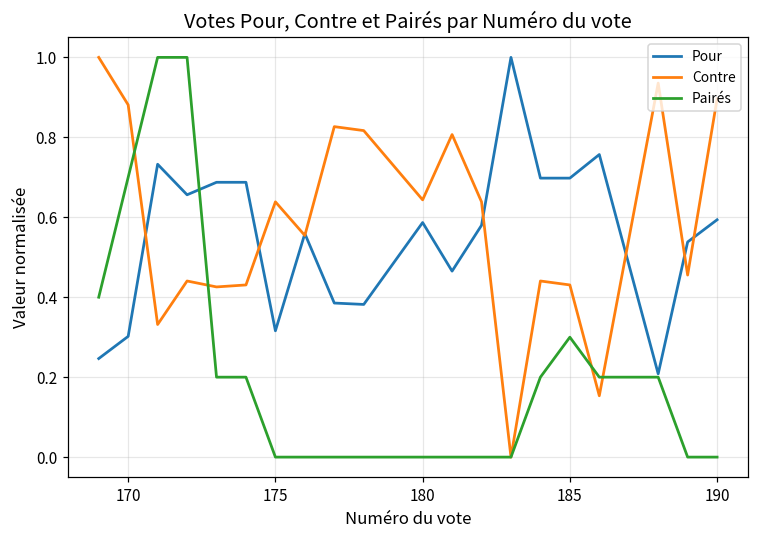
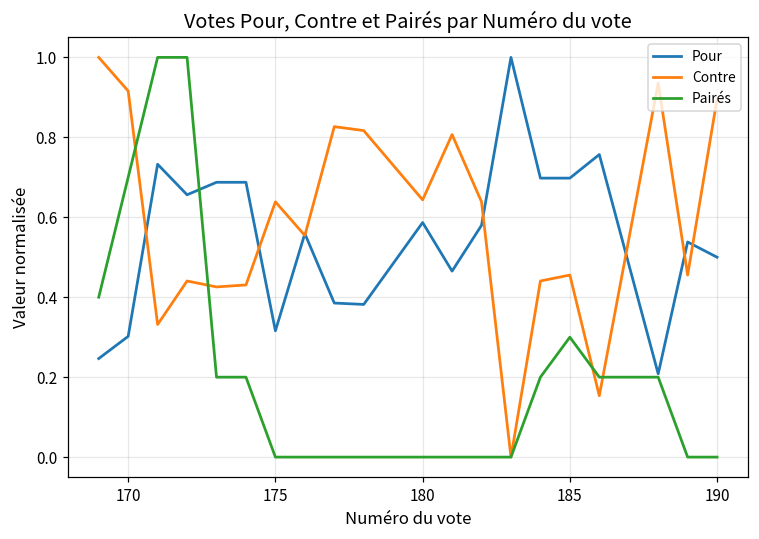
Contre, 170: 0.88 -> 0.92
Contre, 185: 0.43 -> 0.46
Pour, 190: 0.59 -> 0.50
